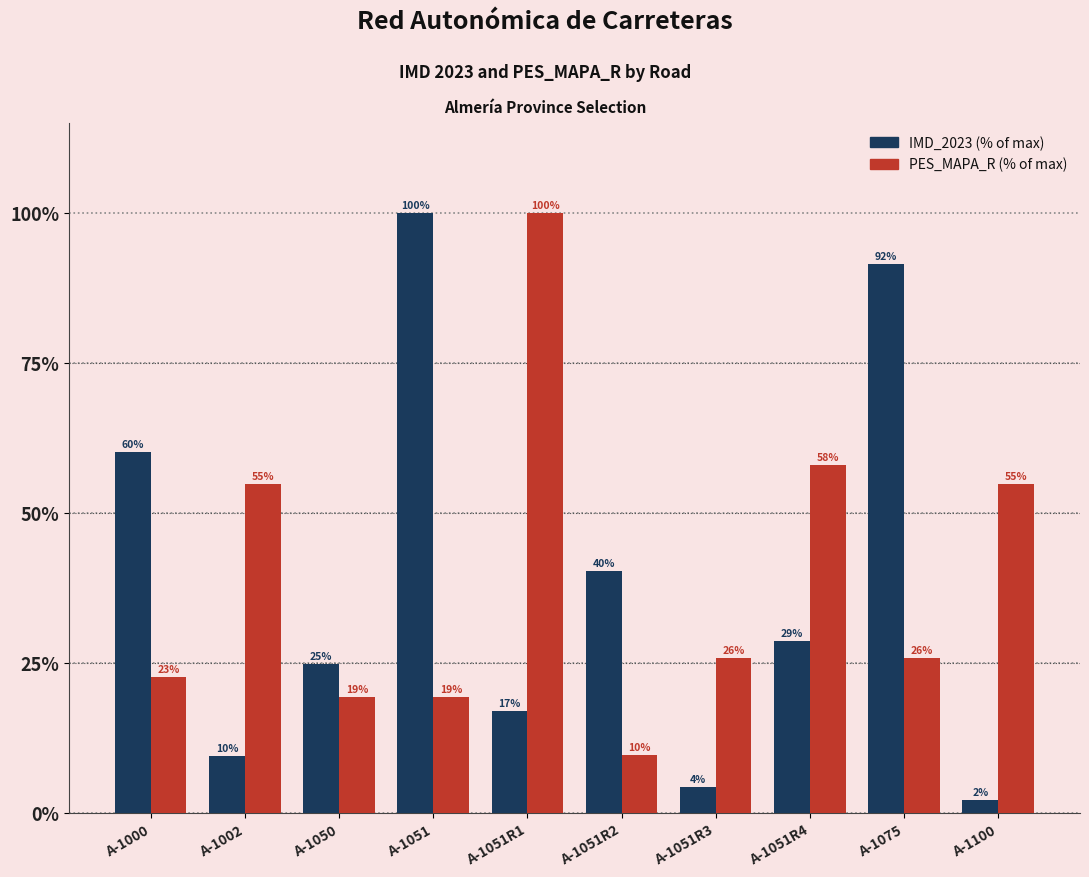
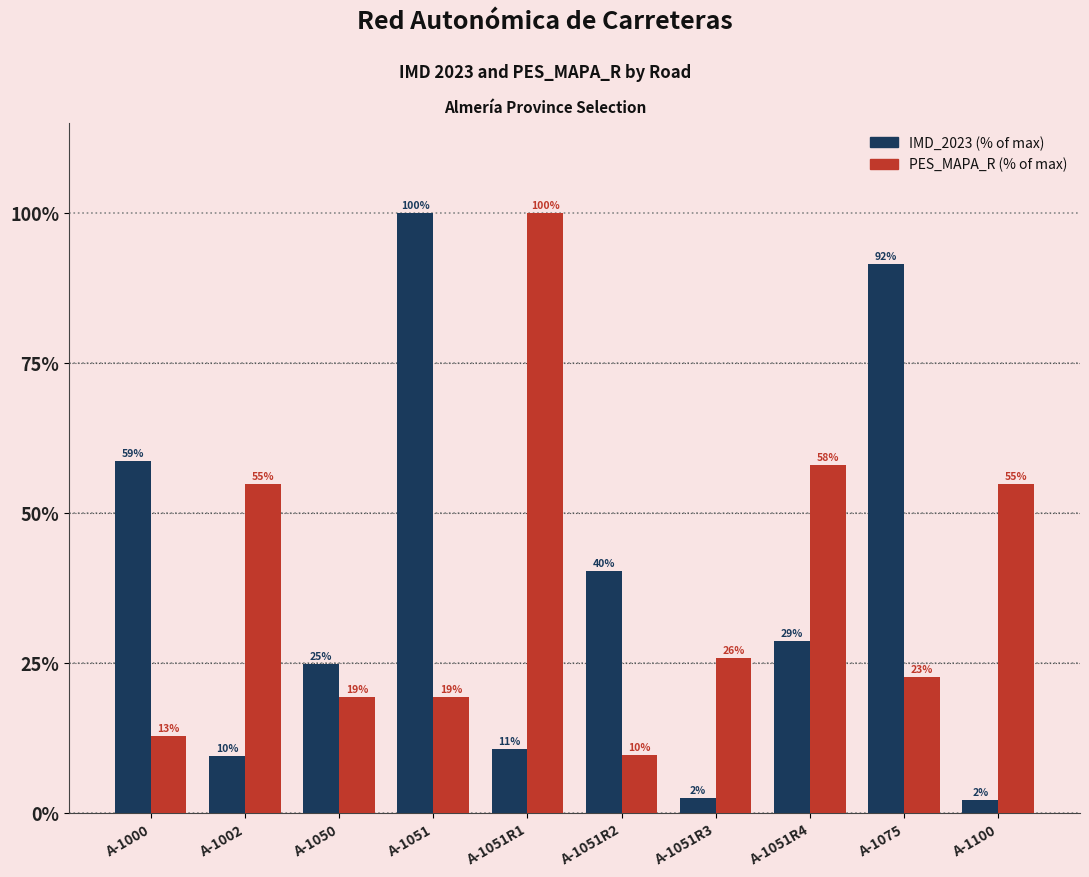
IMD_2023 (% of max), A-1000: 60% -> 59%
PES_MAPA_R (% of max), A-1000: 23% -> 13%
IMD_2023 (% of max), A-1051R1: 17% -> 11%
IMD_2023 (% of max), A-1051R3: 4% -> 2%
PES_MAPA_R (% of max), A-1075: 26% -> 23%
